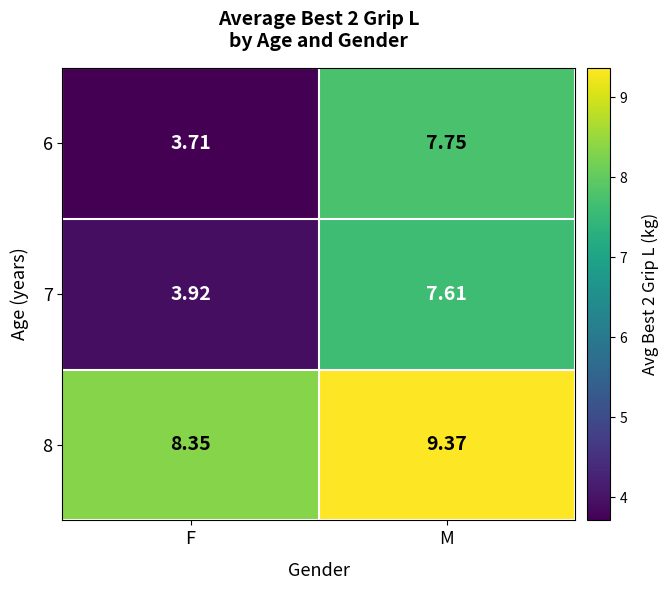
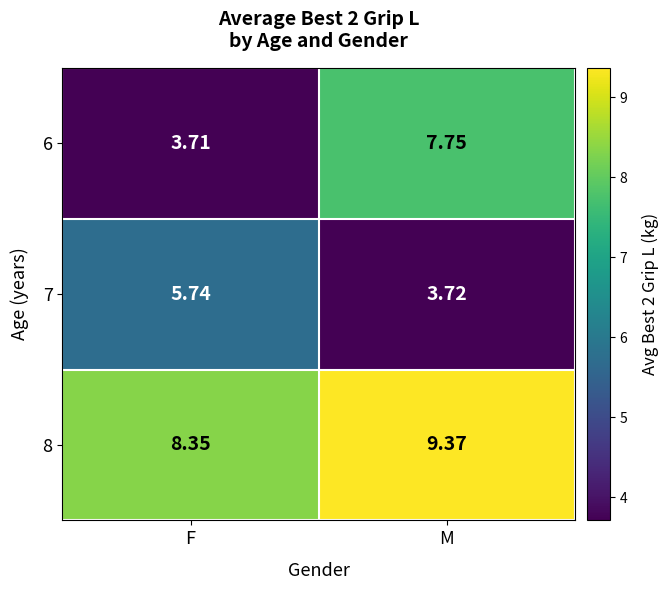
7, F: 3.92 -> 5.74
7, M: 7.61 -> 3.72
